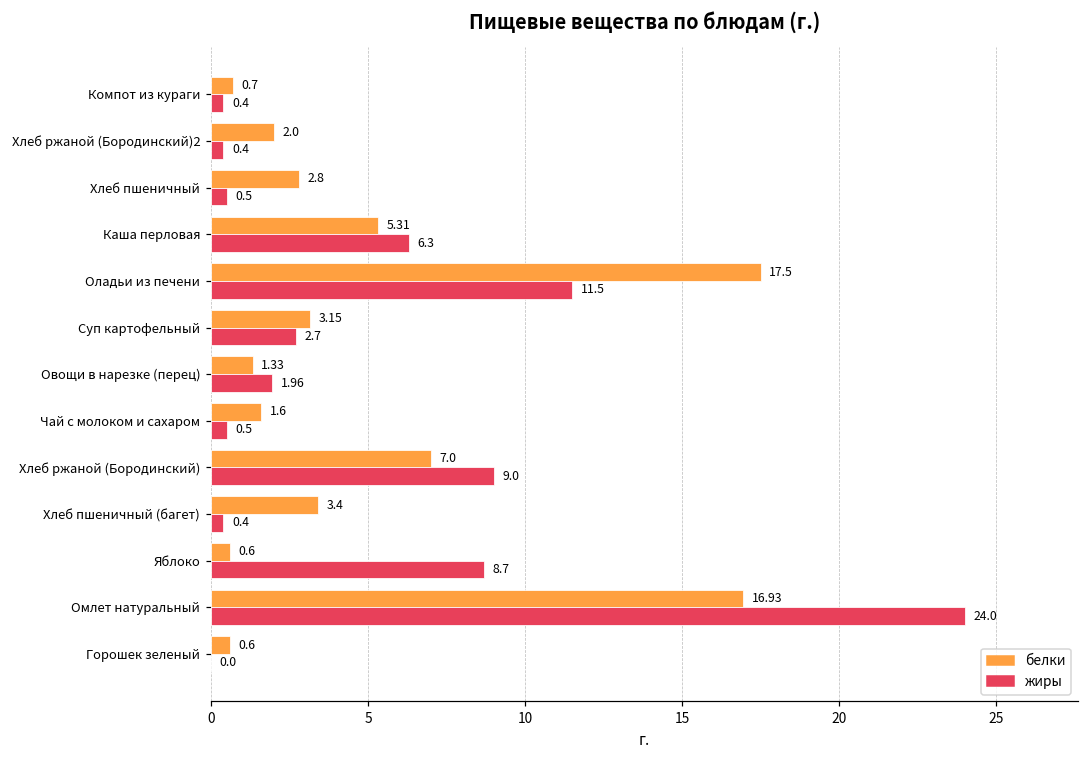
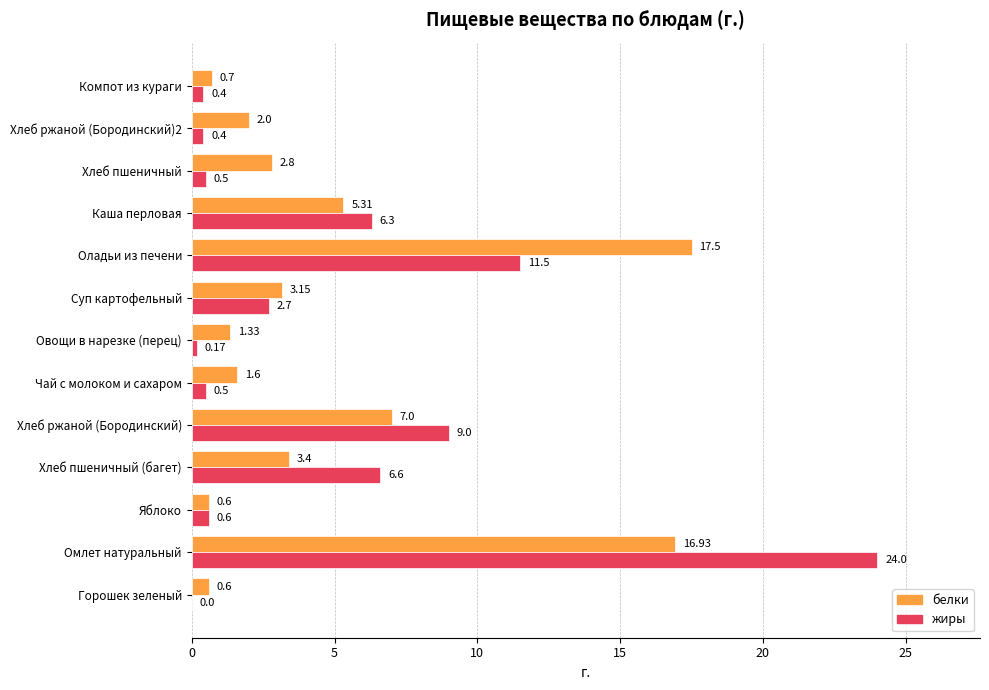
жиры, Овощи в нарезке (перец): 1.96 -> 0.17
жиры, Хлеб пшеничный (багет): 0.4 -> 6.6
жиры, Яблоко: 8.7 -> 0.6
